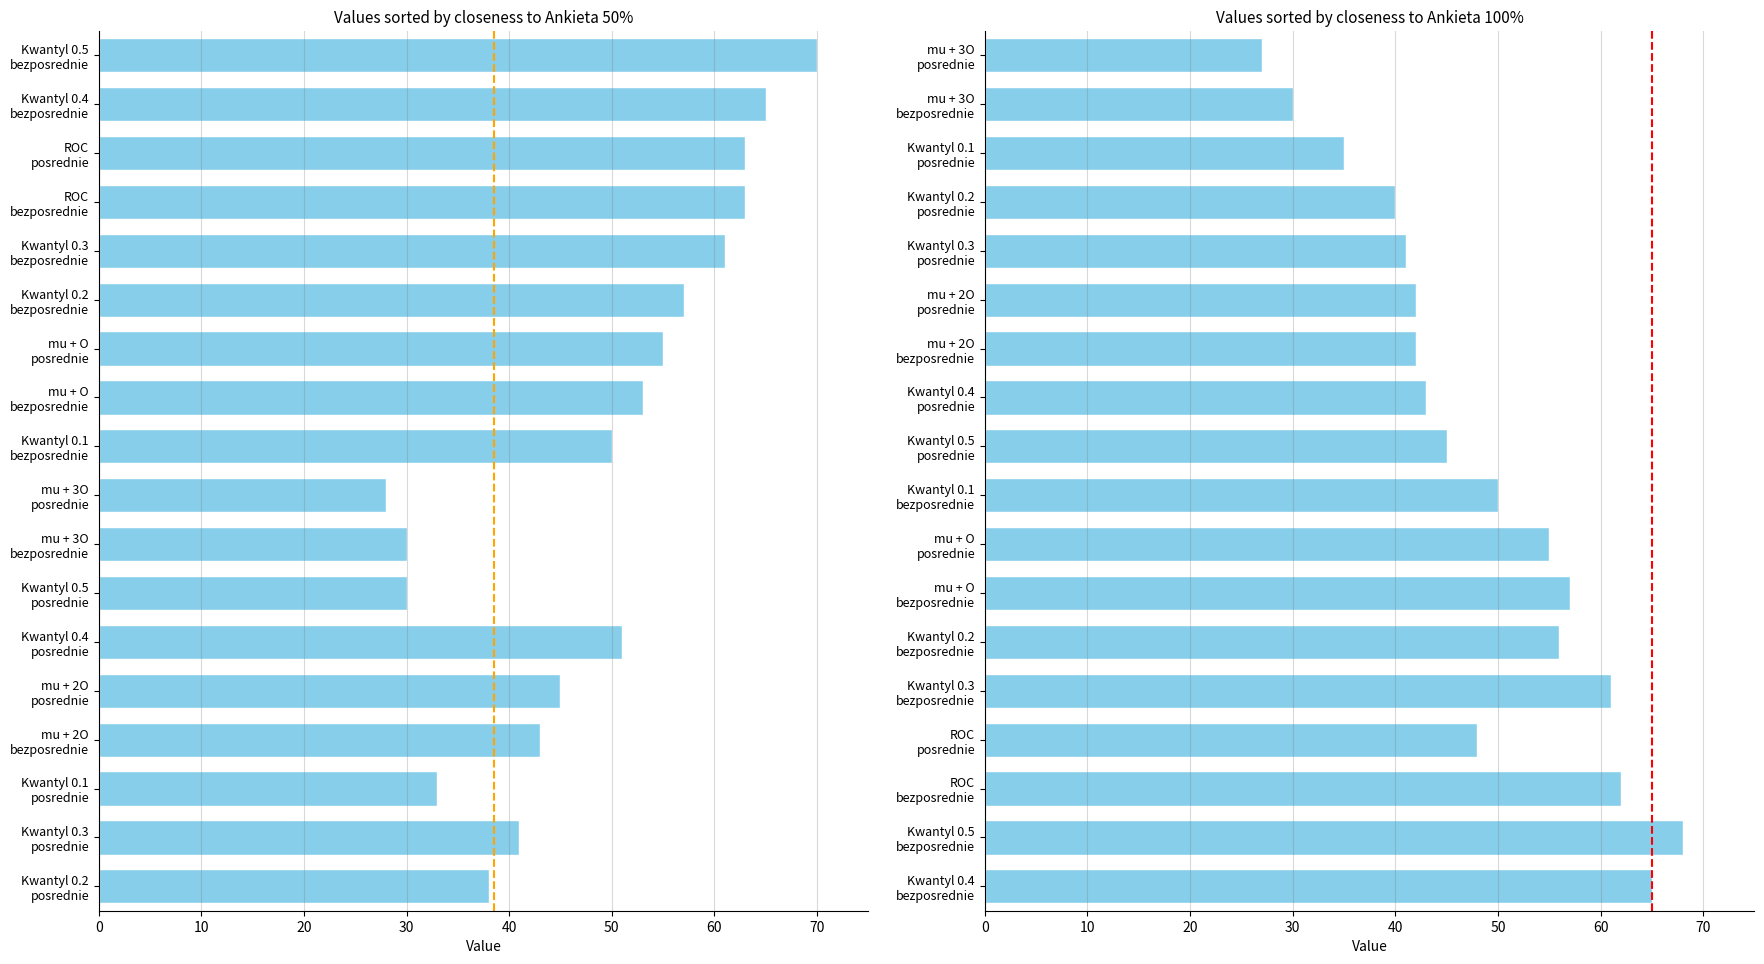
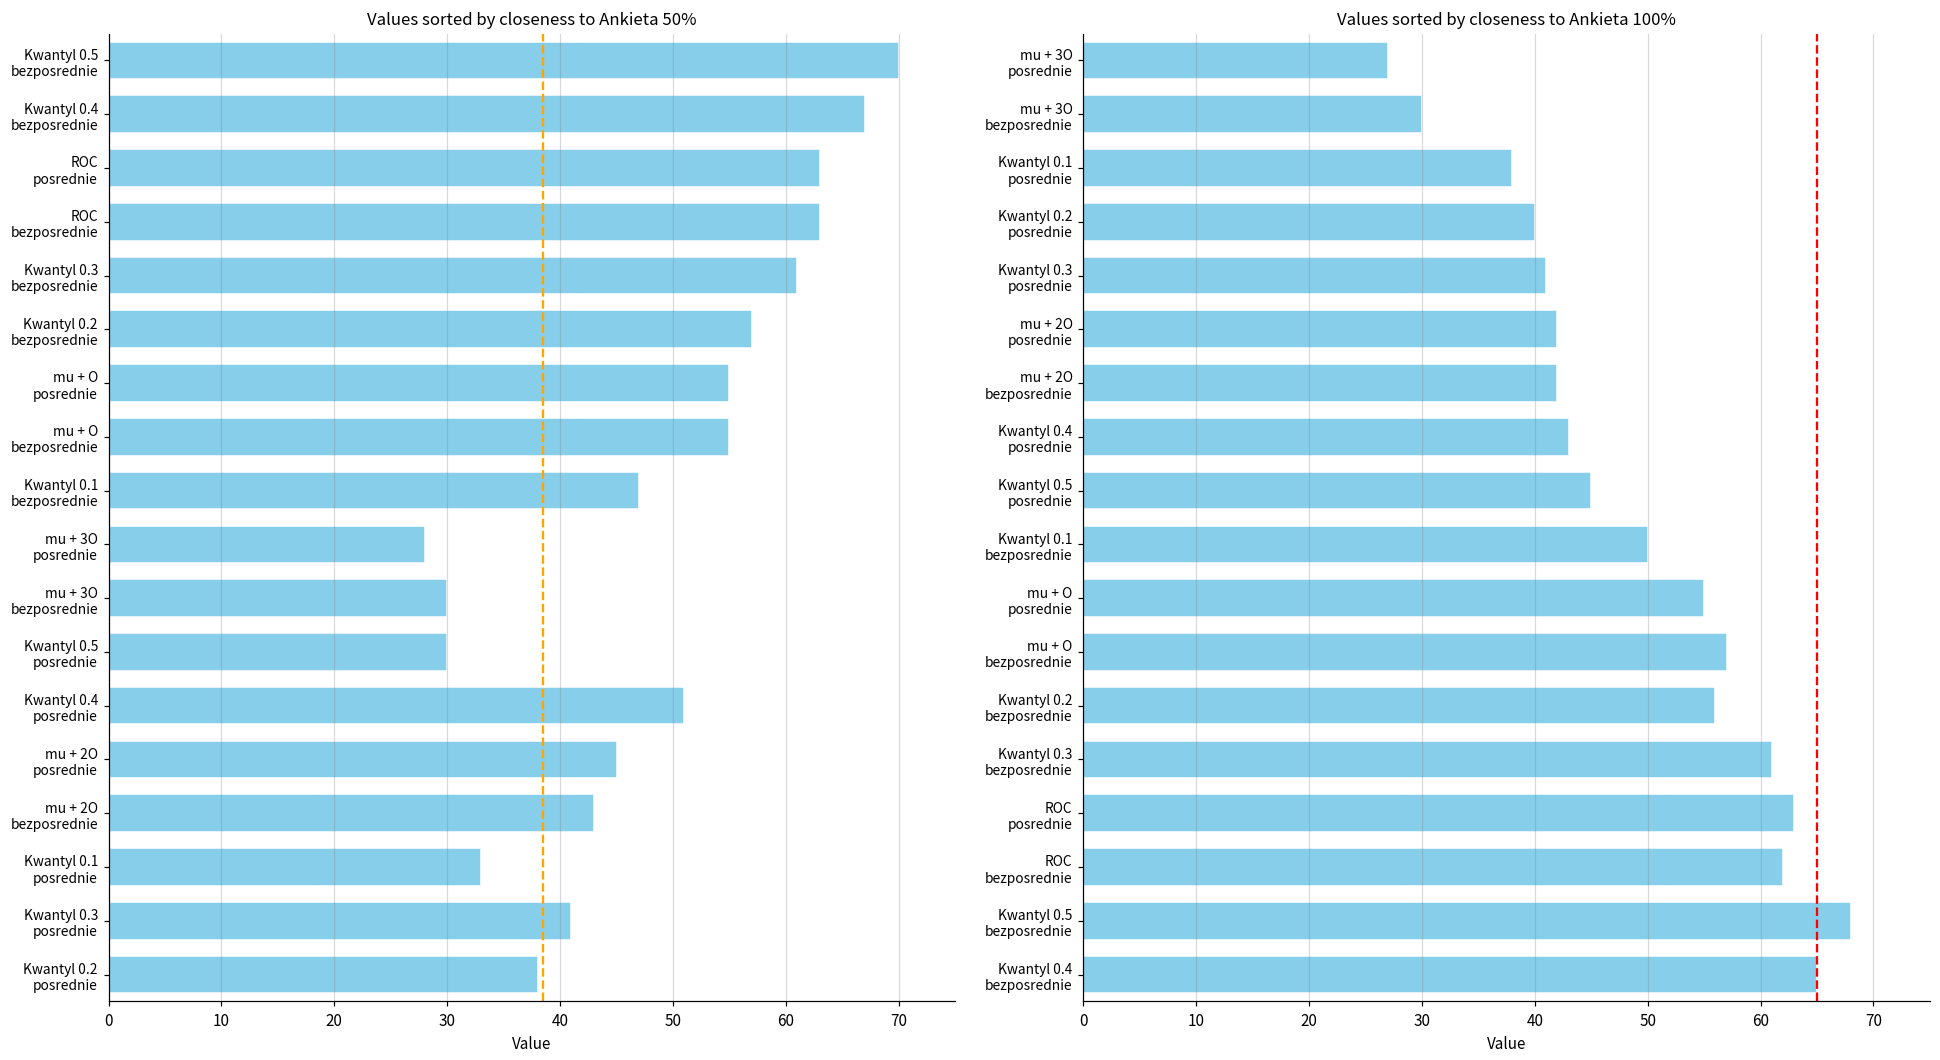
Values sorted by closeness to Ankieta 50%, Kwantyl 0.4 bezposrednie: 65 -> 67
Values sorted by closeness to Ankieta 50%, mu + O bezposrednie: 53 -> 55
Values sorted by closeness to Ankieta 50%, Kwantyl 0.1 bezposrednie: 50 -> 47
Values sorted by closeness to Ankieta 100%, Kwantyl 0.1 posrednie: 35 -> 38
Values sorted by closeness to Ankieta 100%, ROC posrednie: 48 -> 63
